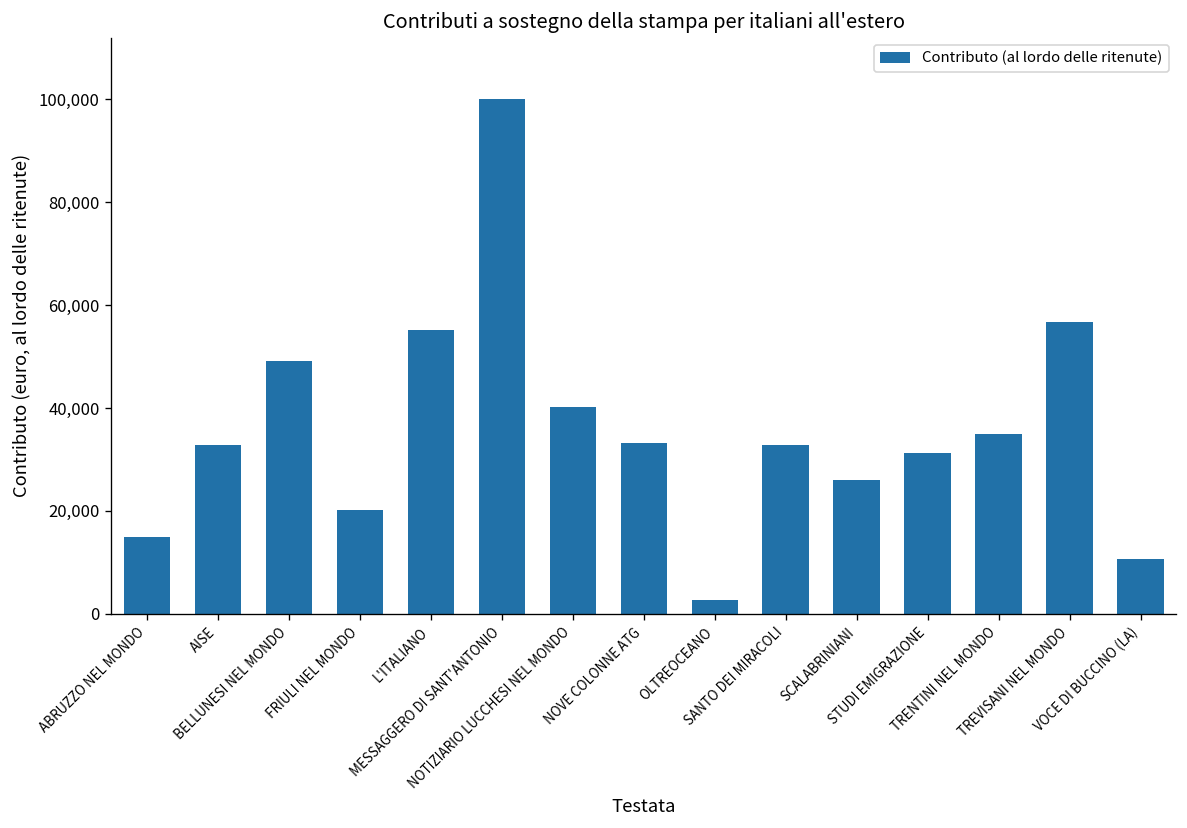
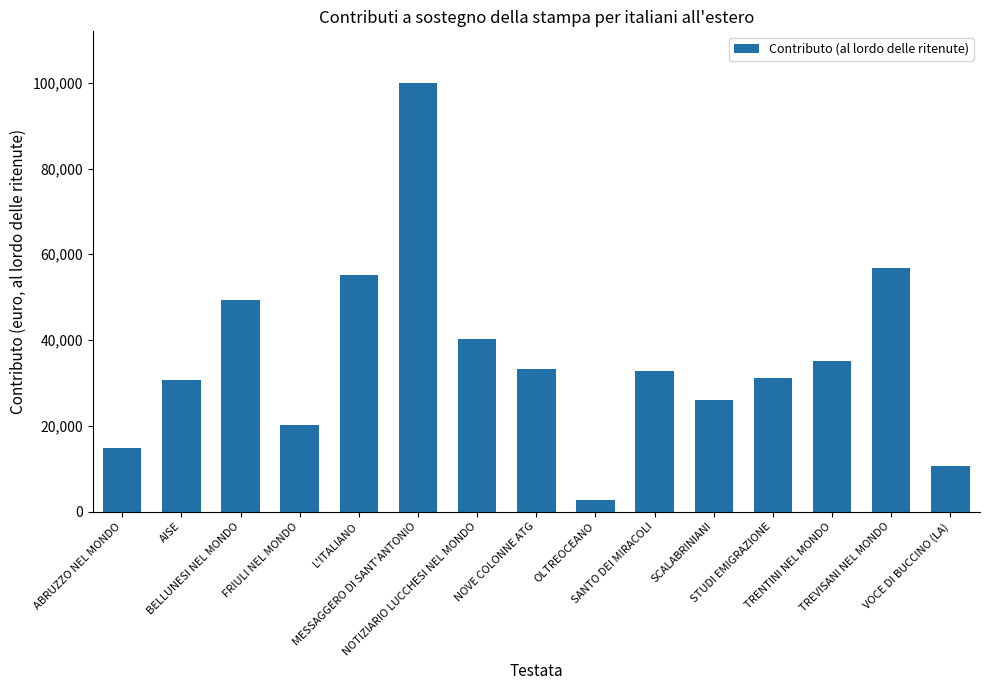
AISE: 33,000 -> 31,000
